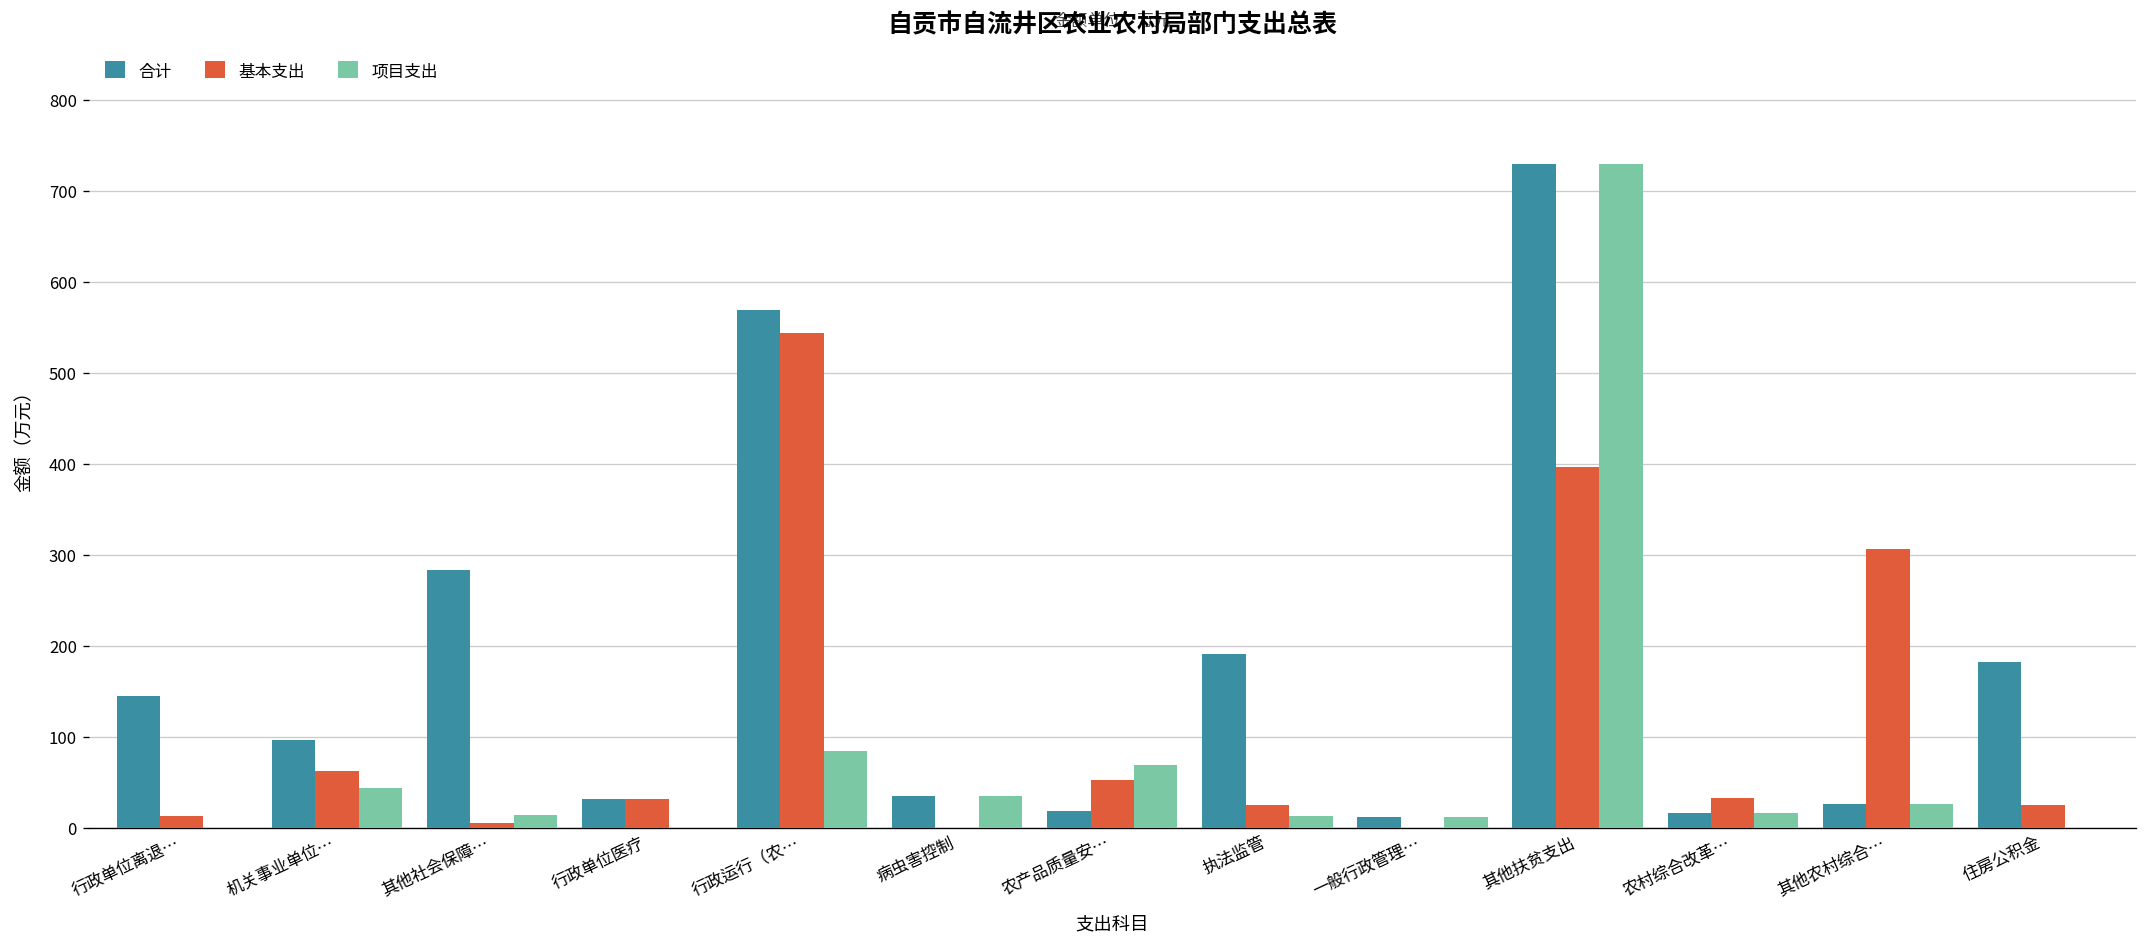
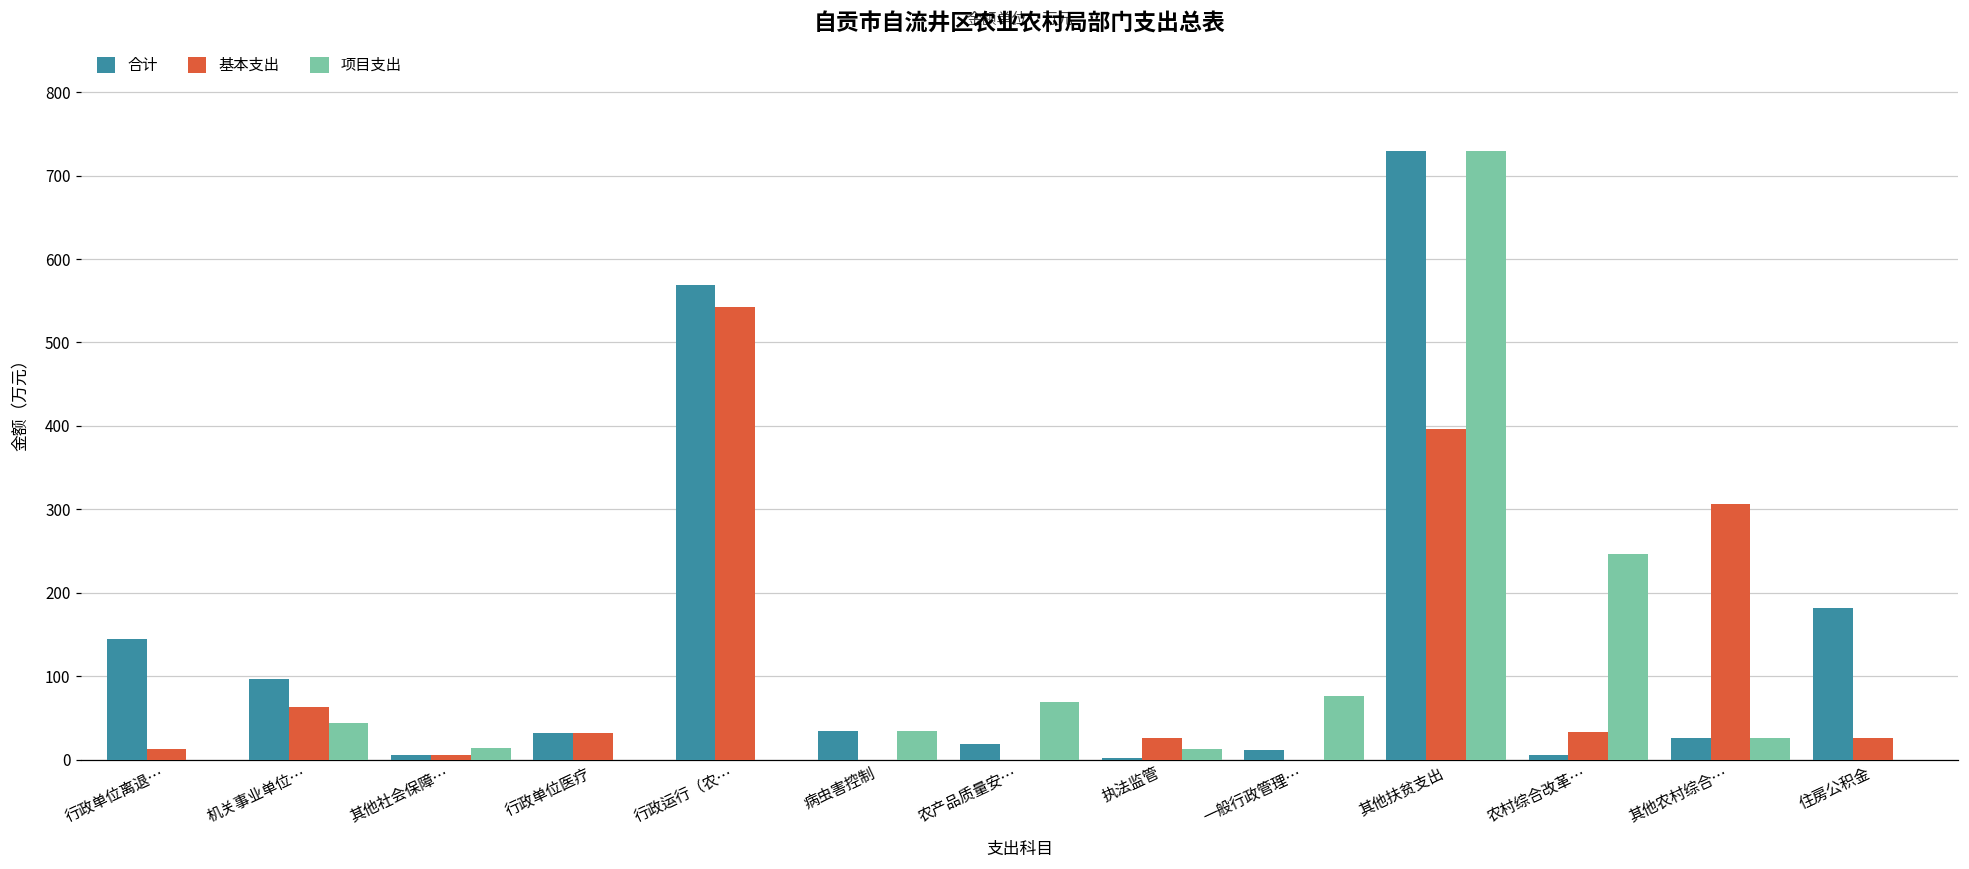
合计, 其他社会保障…: 280 -> 10
项目支出, 行政运行（农…: 80 -> 0
基本支出, 农产品质量安…: 50 -> 0
合计, 执法监管: 190 -> 0
项目支出, 一般行政管理…: 10 -> 80
合计, 农村综合改革…: 20 -> 10
项目支出, 农村综合改革…: 20 -> 250
